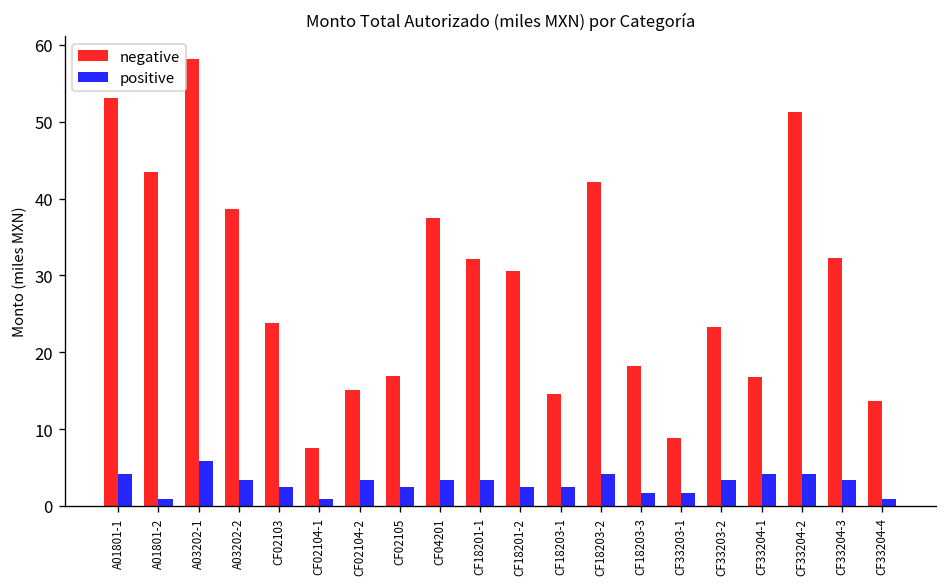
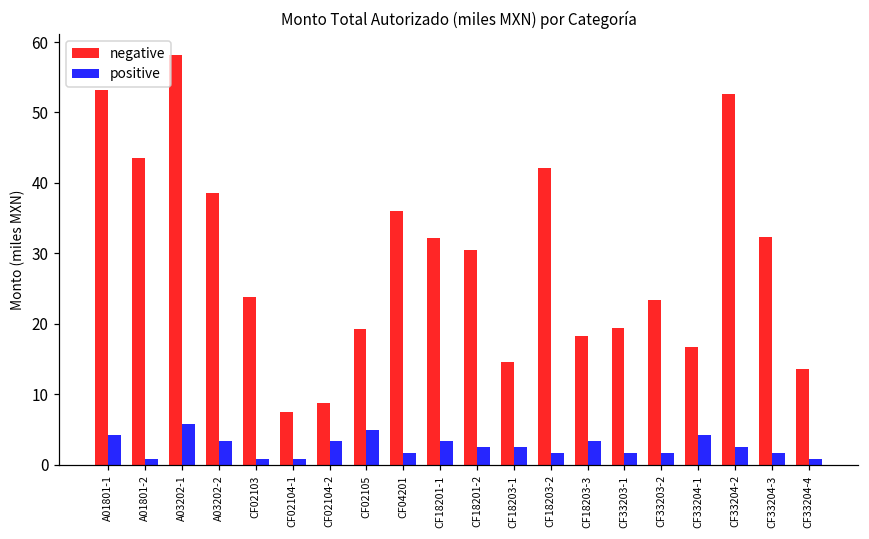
positive, CF02103: 2 -> 1
negative, CF02104-2: 15 -> 9
negative, CF02105: 17 -> 19
positive, CF02105: 2 -> 5
negative, CF04201: 37 -> 36
positive, CF04201: 3 -> 2
positive, CF18203-2: 4 -> 2
positive, CF18203-3: 2 -> 3
negative, CF33203-1: 9 -> 19
positive, CF33203-2: 3 -> 2
negative, CF33204-2: 51 -> 53
positive, CF33204-2: 4 -> 2
positive, CF33204-3: 3 -> 2
